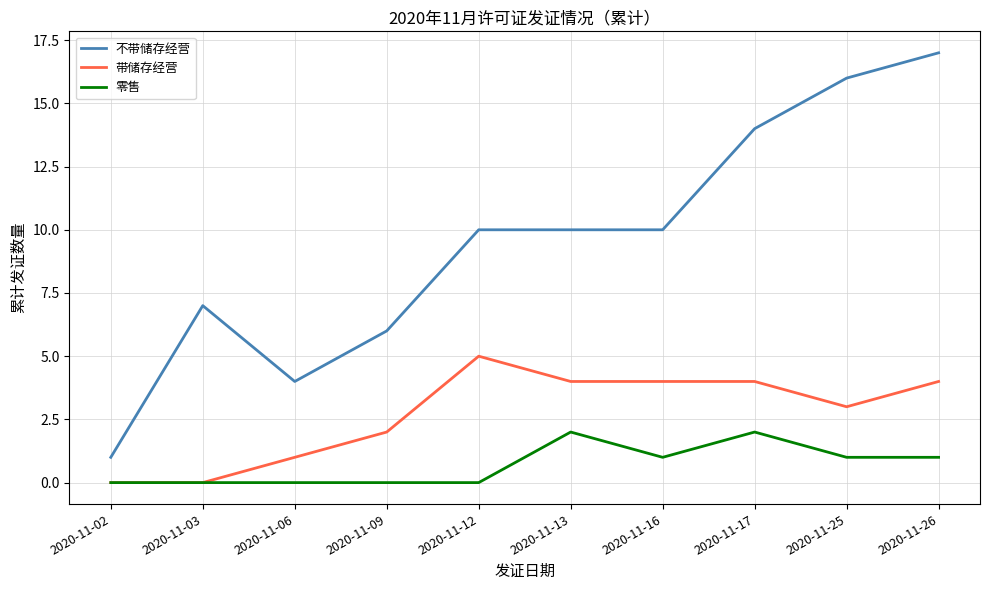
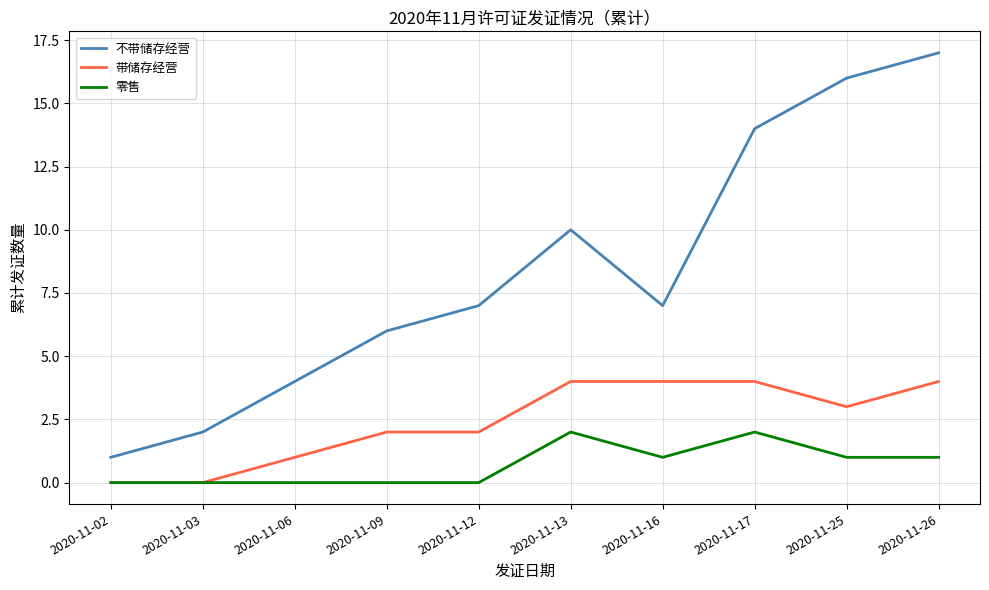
不带储存经营, 2020-11-03: 7 -> 2
不带储存经营, 2020-11-12: 10 -> 7
带储存经营, 2020-11-12: 5 -> 2
不带储存经营, 2020-11-16: 10 -> 7
